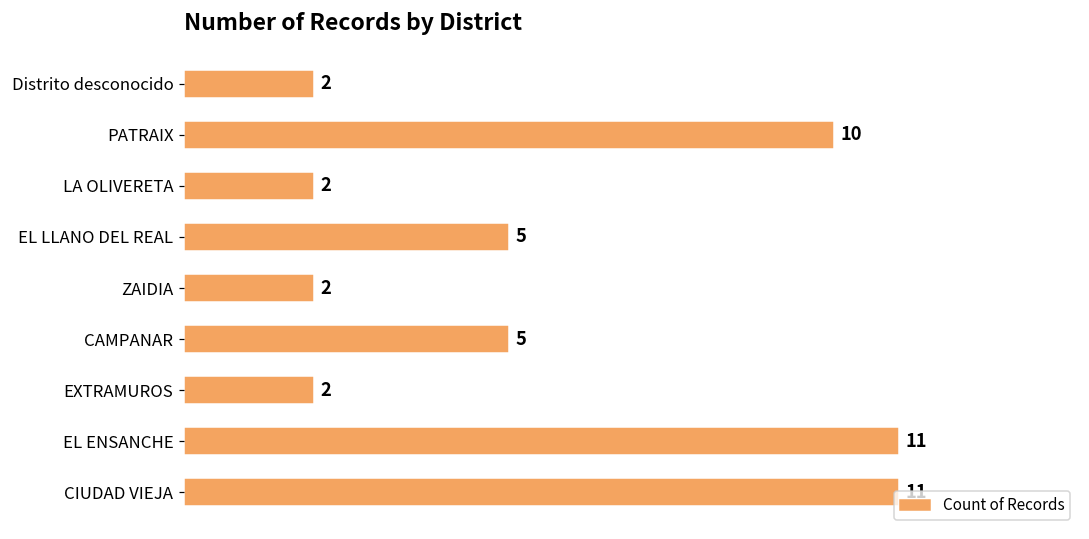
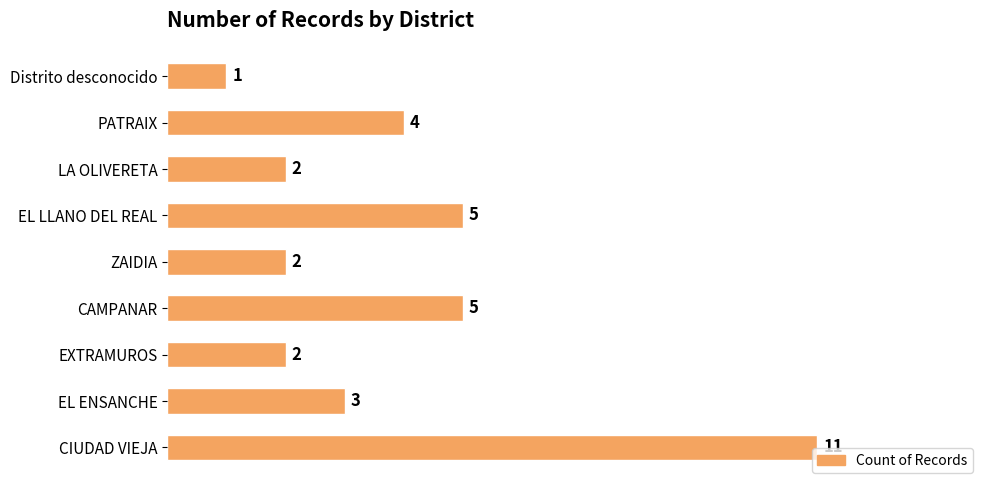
Distrito desconocido: 2 -> 1
PATRAIX: 10 -> 4
EL ENSANCHE: 11 -> 3
